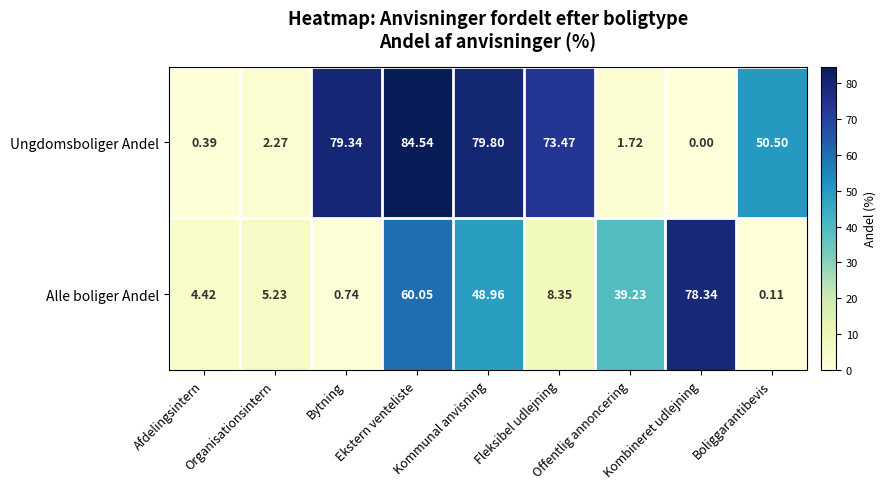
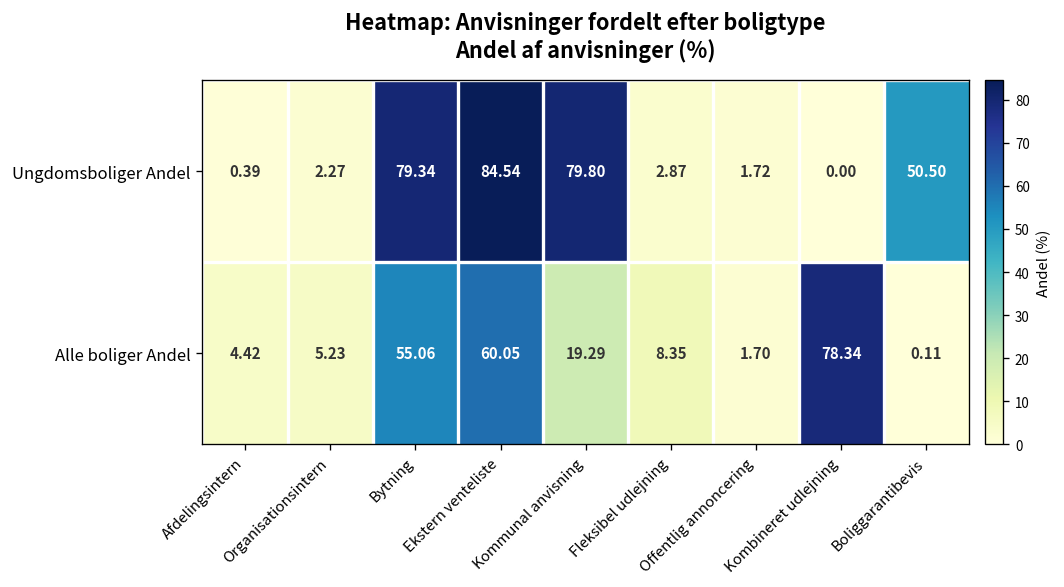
Ungdomsboliger Andel, Fleksibel udlejning: 73.47 -> 2.87
Alle boliger Andel, Bytning: 0.74 -> 55.06
Alle boliger Andel, Kommunal anvisning: 48.96 -> 19.29
Alle boliger Andel, Offentlig annoncering: 39.23 -> 1.70
